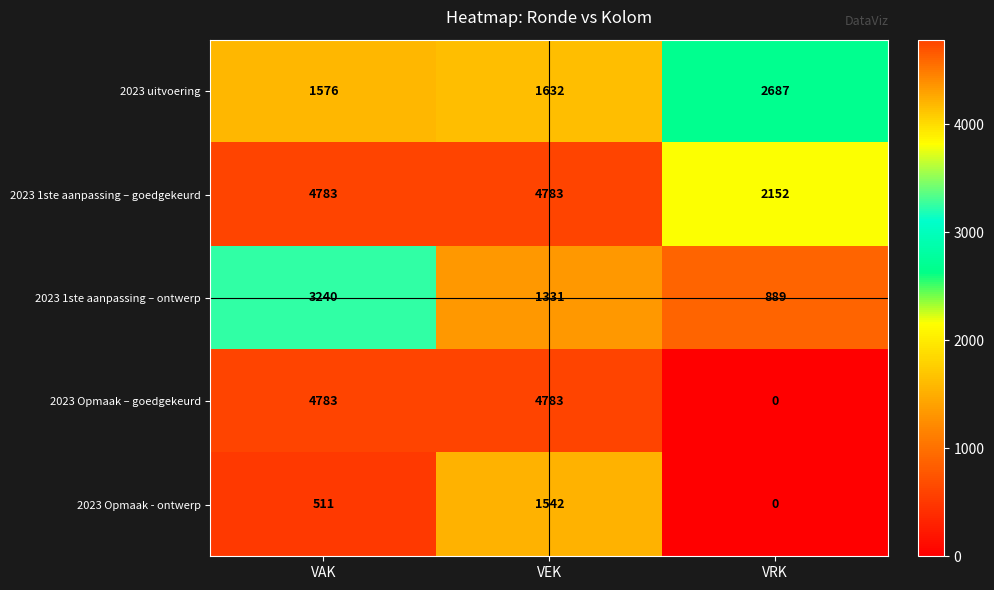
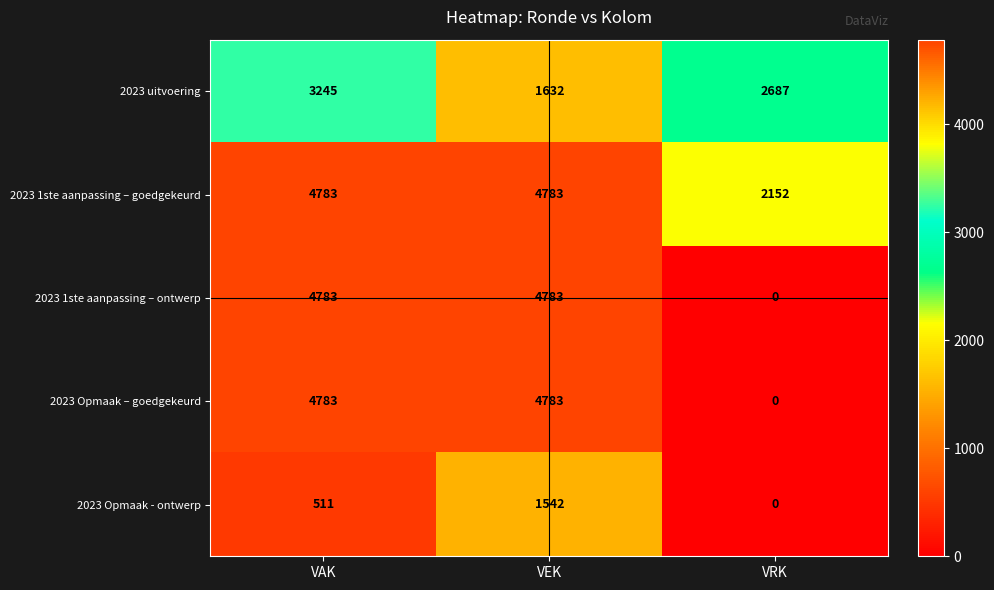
2023 uitvoering, VAK: 1576 -> 3245
2023 1ste aanpassing – ontwerp, VAK: 3240 -> 4783
2023 1ste aanpassing – ontwerp, VEK: 1331 -> 4783
2023 1ste aanpassing – ontwerp, VRK: 889 -> 0
